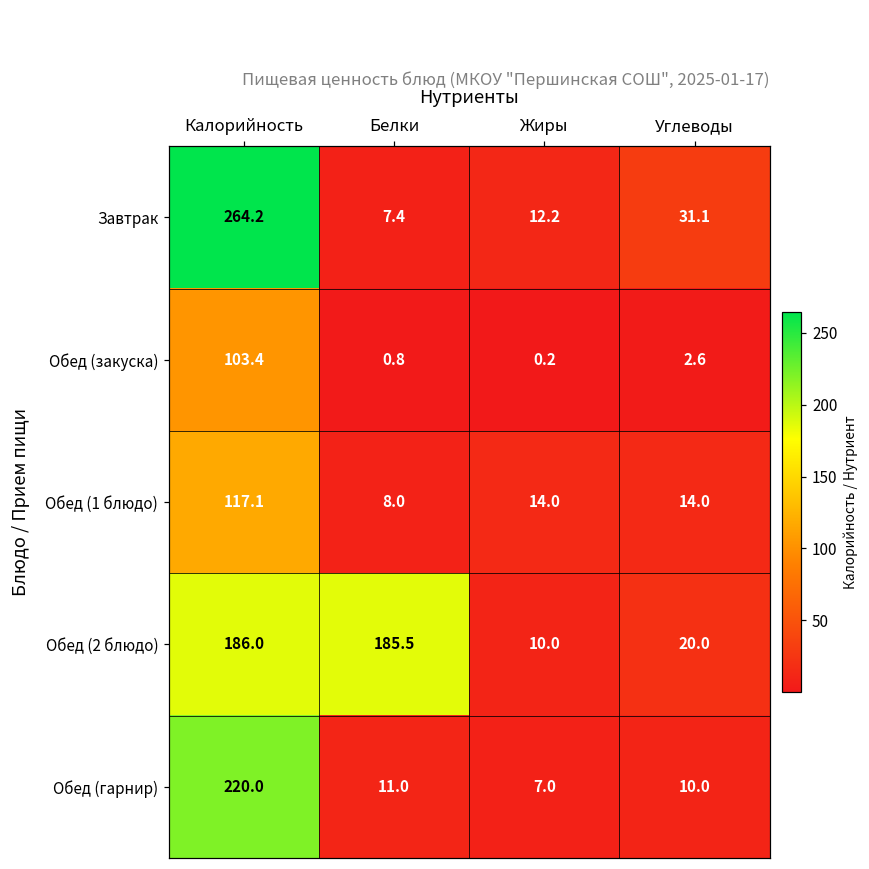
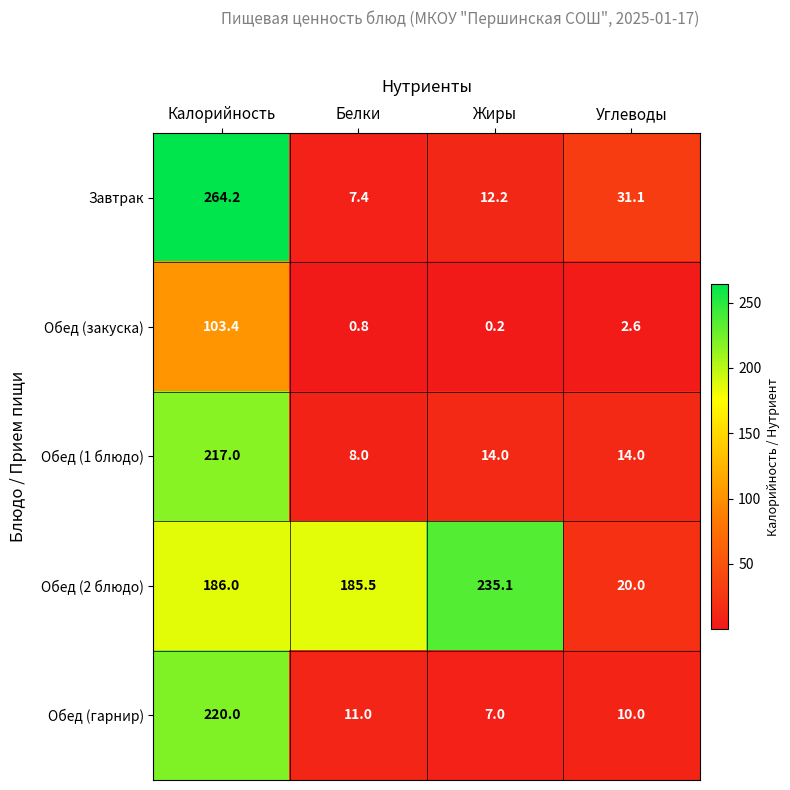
Обед (1 блюдо), Калорийность: 117.1 -> 217.0
Обед (2 блюдо), Жиры: 10.0 -> 235.1
